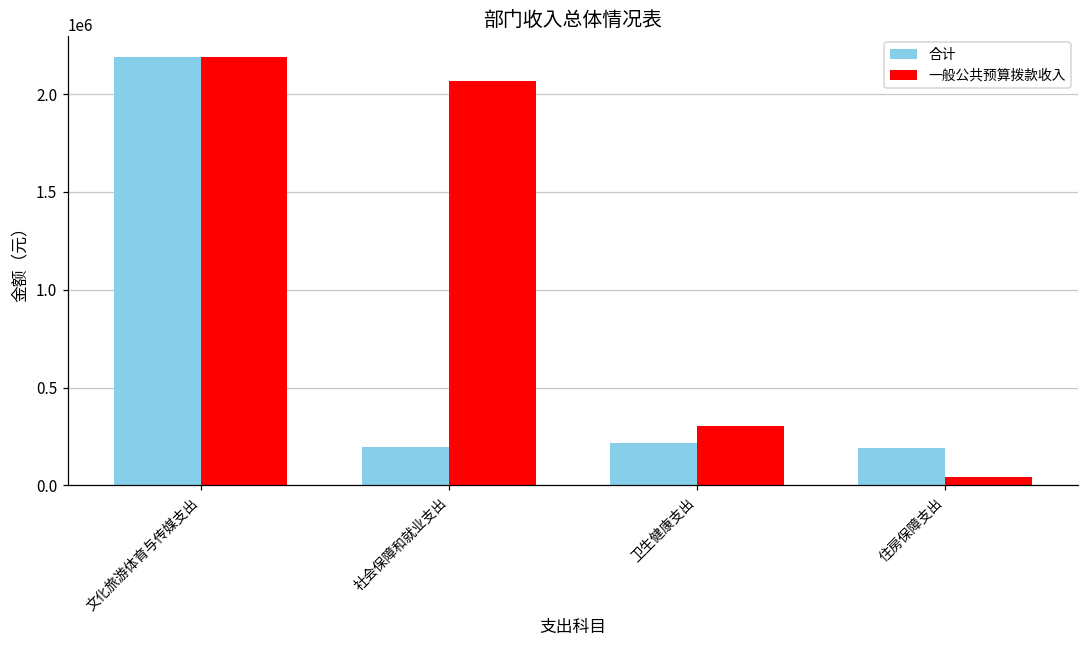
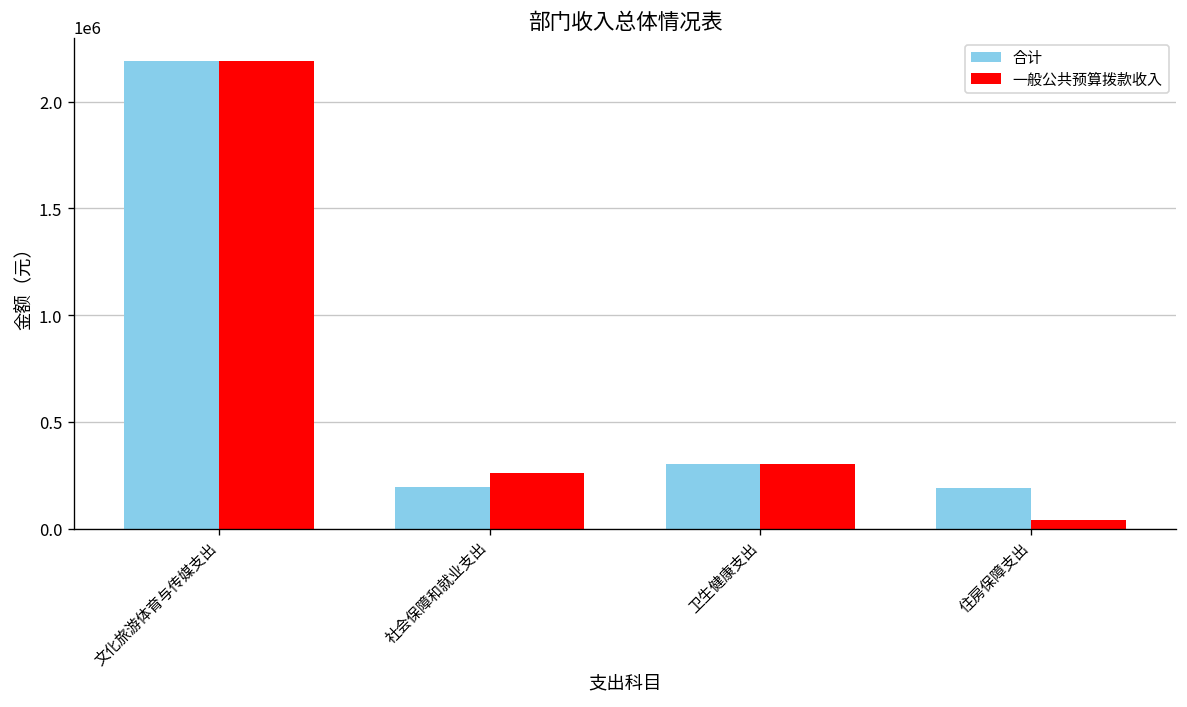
一般公共预算拨款收入, 社会保障和就业支出: 2070000 -> 260000
合计, 卫生健康支出: 220000 -> 300000
